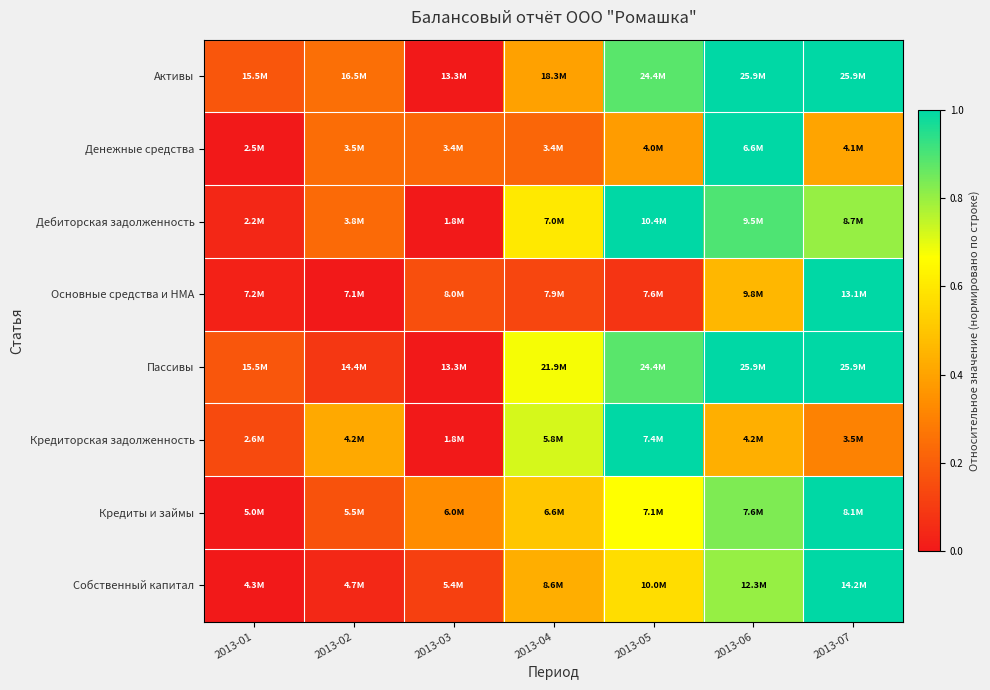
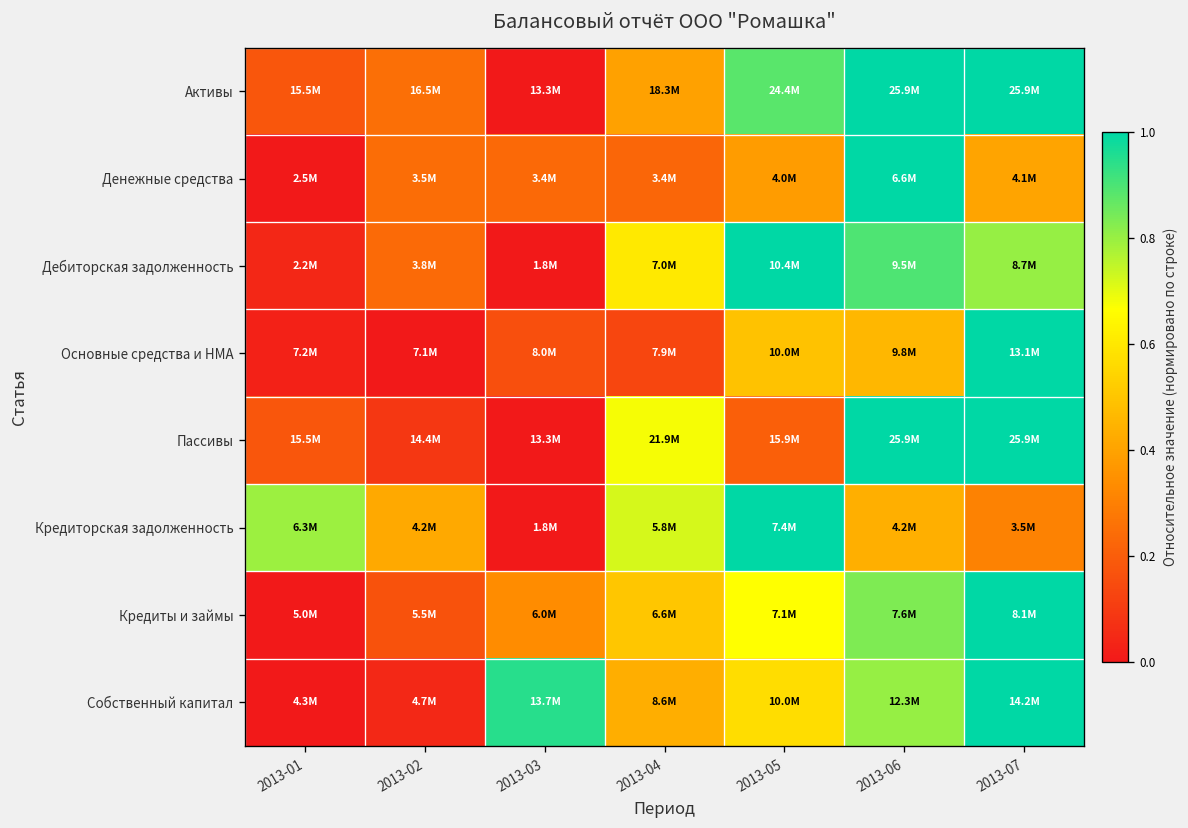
Основные средства и НМА, 2013-05: 7.6M -> 10.0M
Пассивы, 2013-05: 24.4M -> 15.9M
Кредиторская задолженность, 2013-01: 2.6M -> 6.3M
Собственный капитал, 2013-03: 5.4M -> 13.7M
